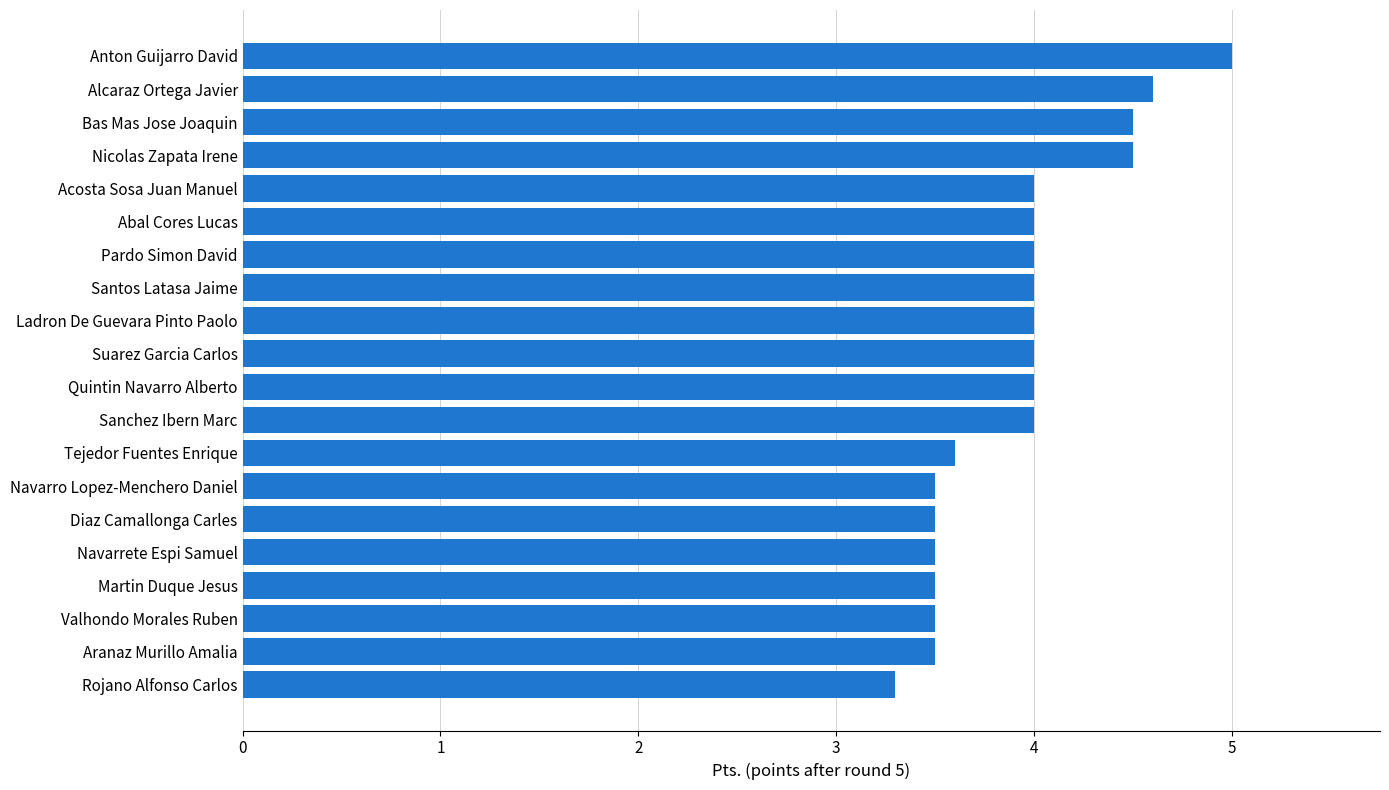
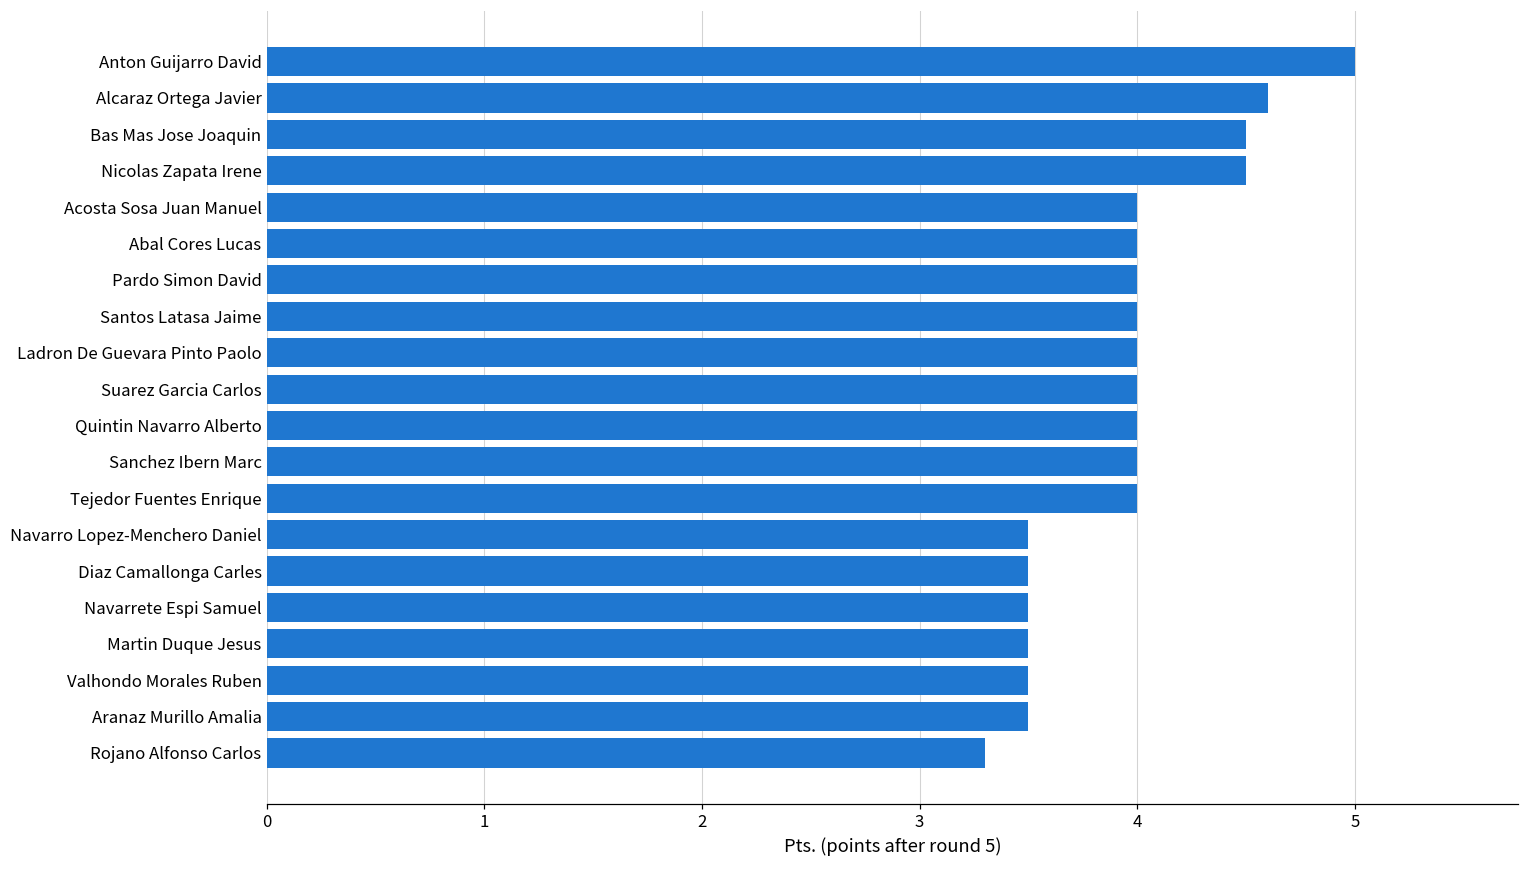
Tejedor Fuentes Enrique: 3.6 -> 4.0
